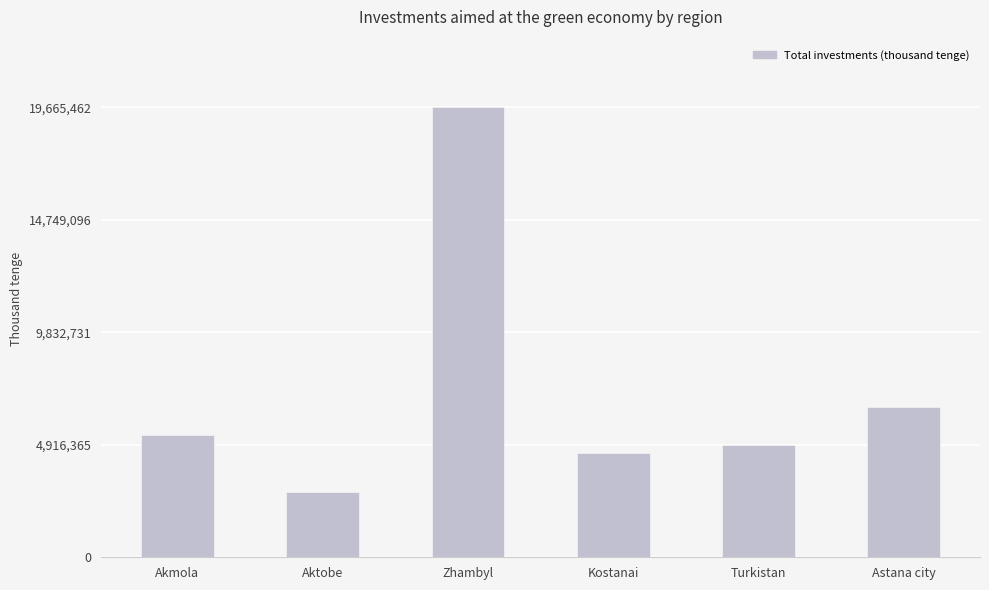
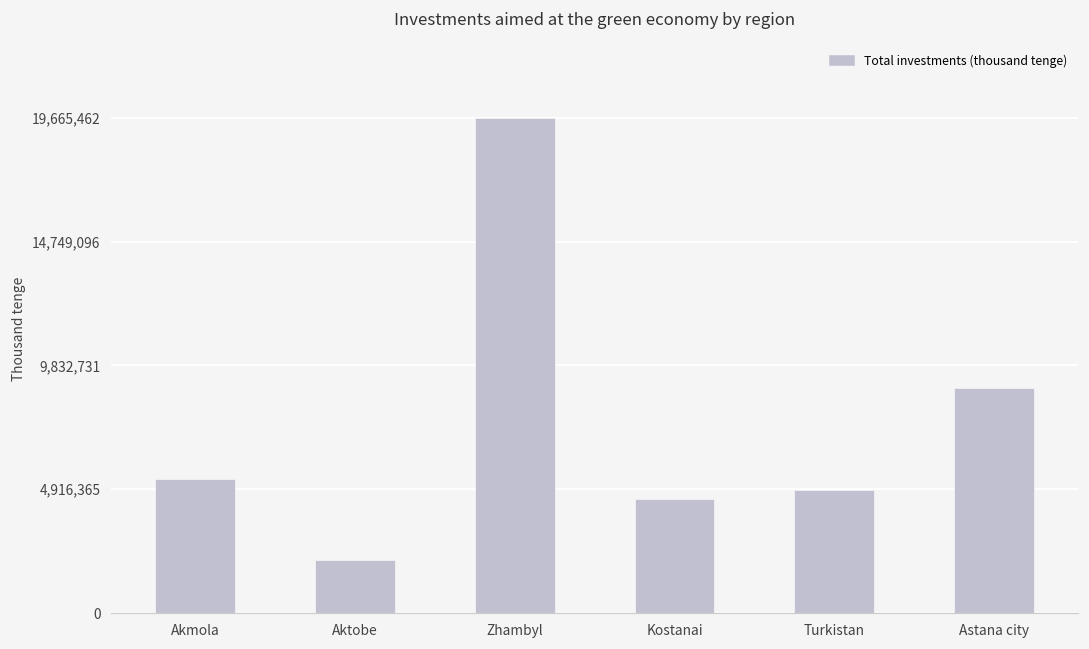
Aktobe: 2,900,000 -> 2,100,000
Astana city: 6,600,000 -> 8,900,000
